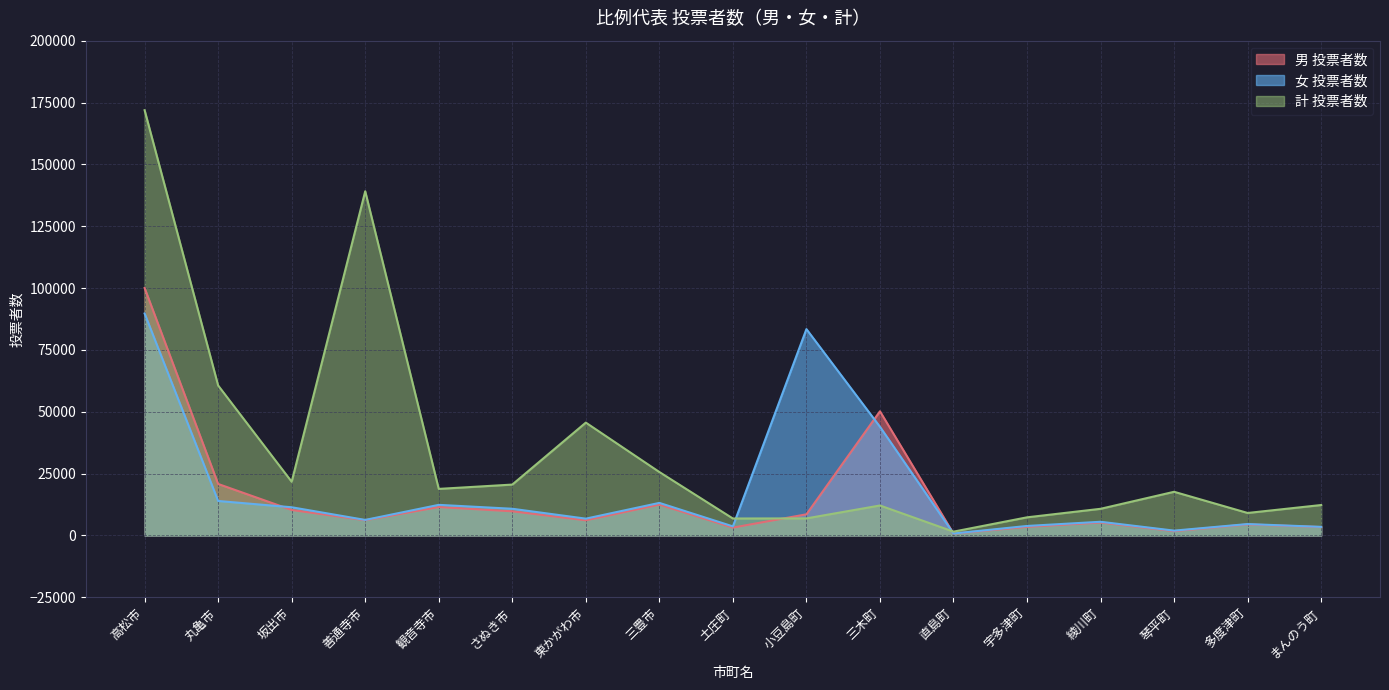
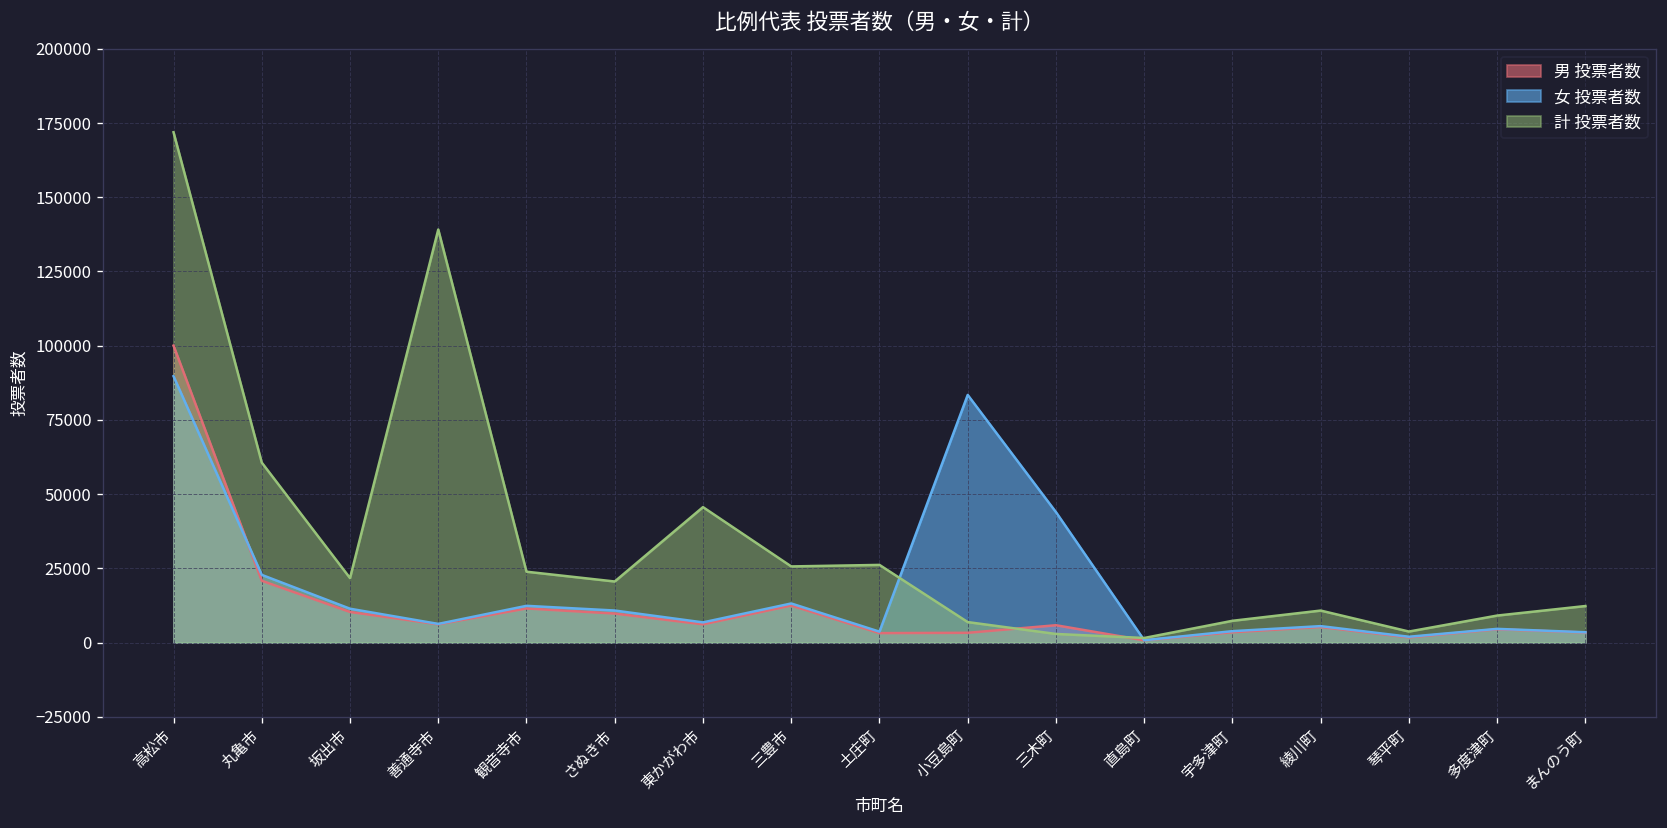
女 投票者数, 丸亀市: 14000 -> 23000
計 投票者数, 観音寺市: 19000 -> 24000
計 投票者数, 土庄町: 7000 -> 26000
男 投票者数, 小豆島町: 9000 -> 3000
男 投票者数, 三木町: 50000 -> 6000
計 投票者数, 三木町: 12000 -> 3000
計 投票者数, 琴平町: 18000 -> 4000
